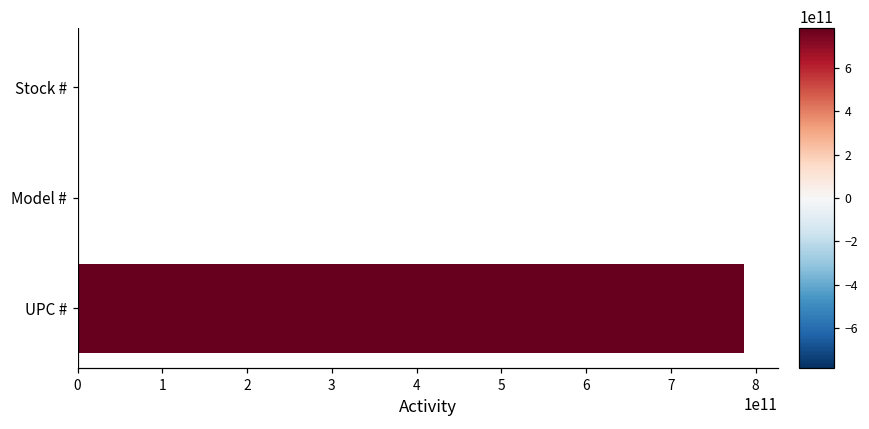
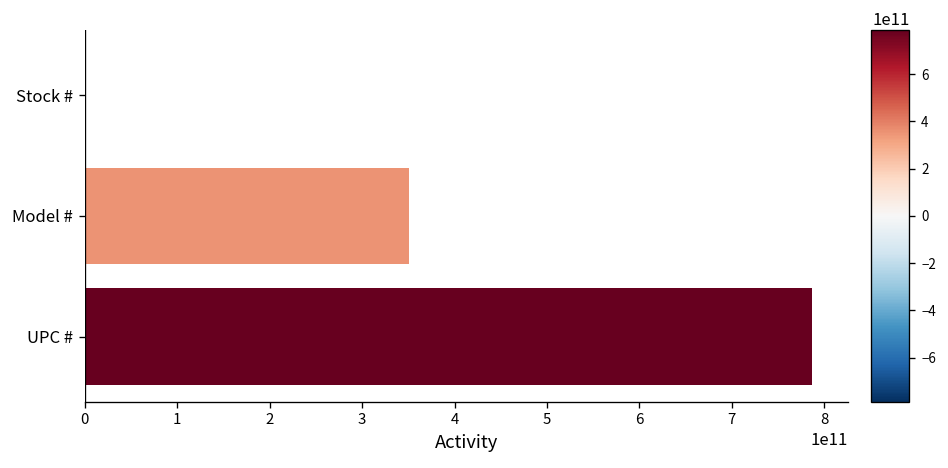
Model #: 0 -> 350000000000
